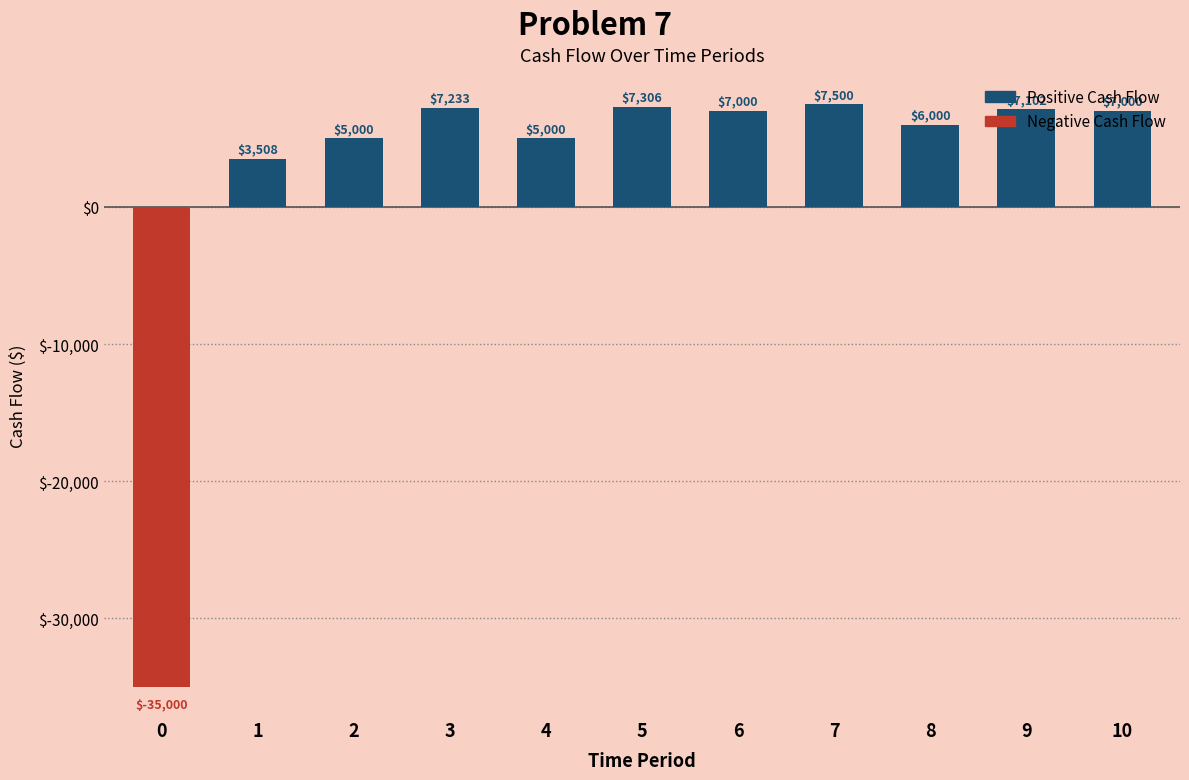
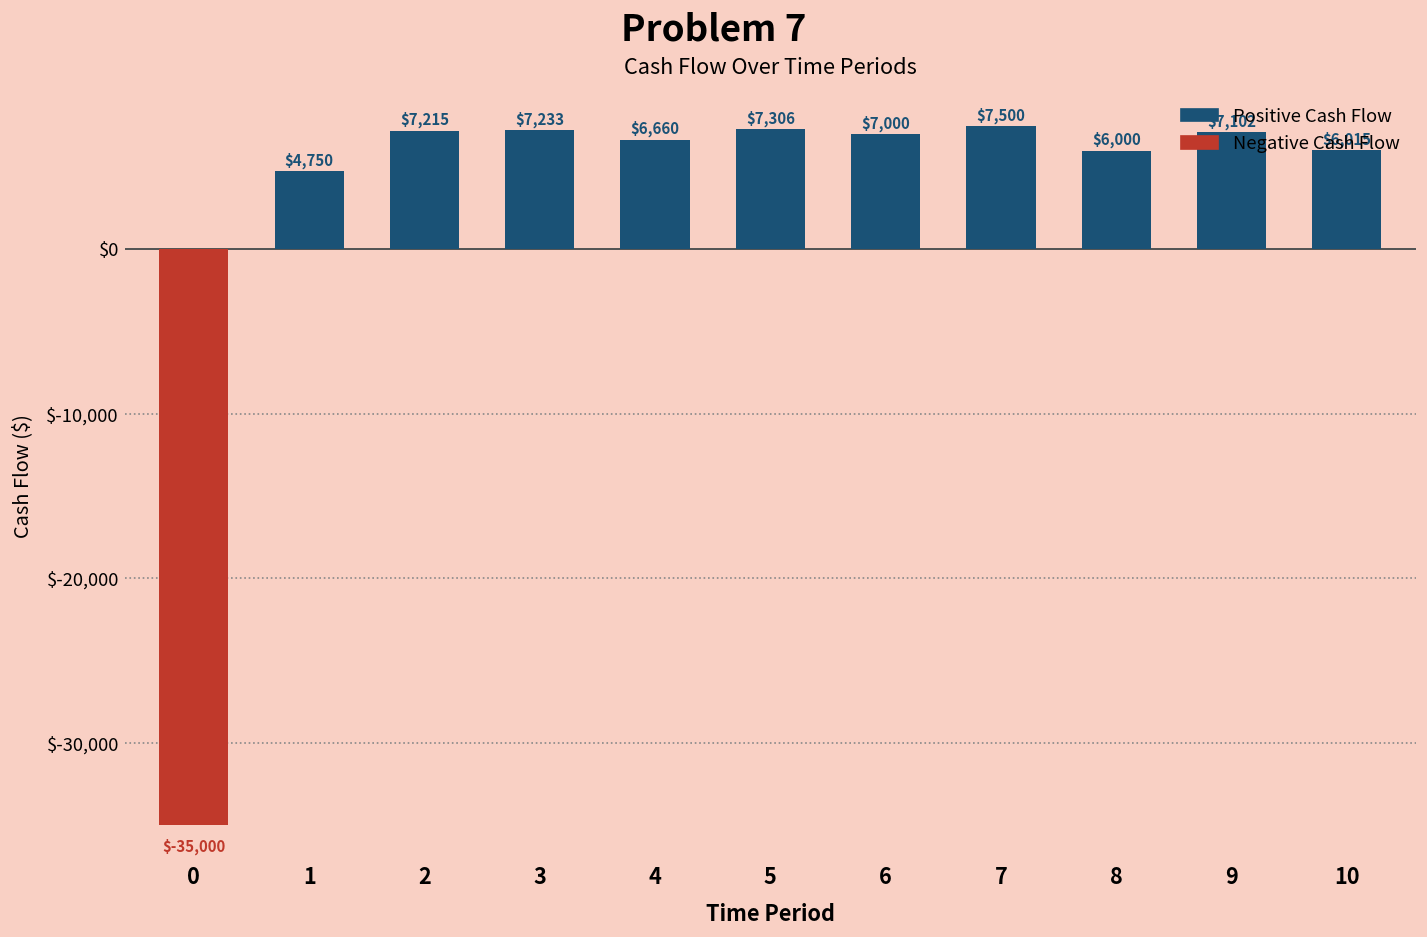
1: $3,508 -> $4,750
2: $5,000 -> $7,215
4: $5,000 -> $6,660
10: $7,000 -> $6,015
